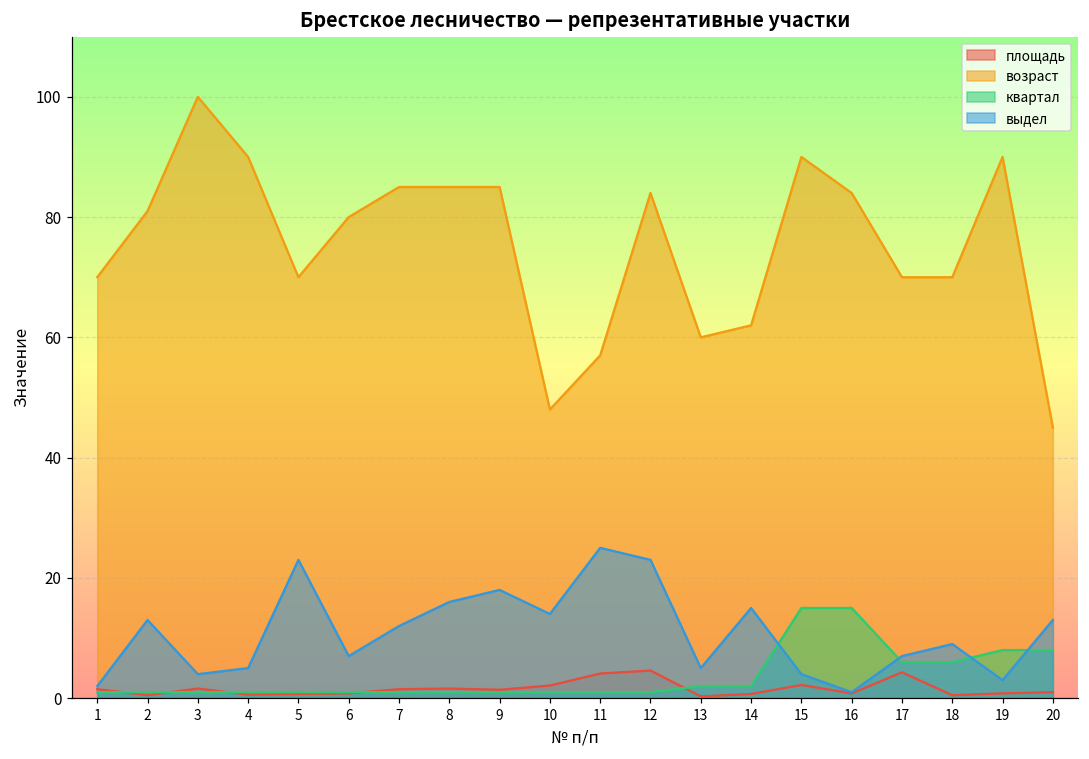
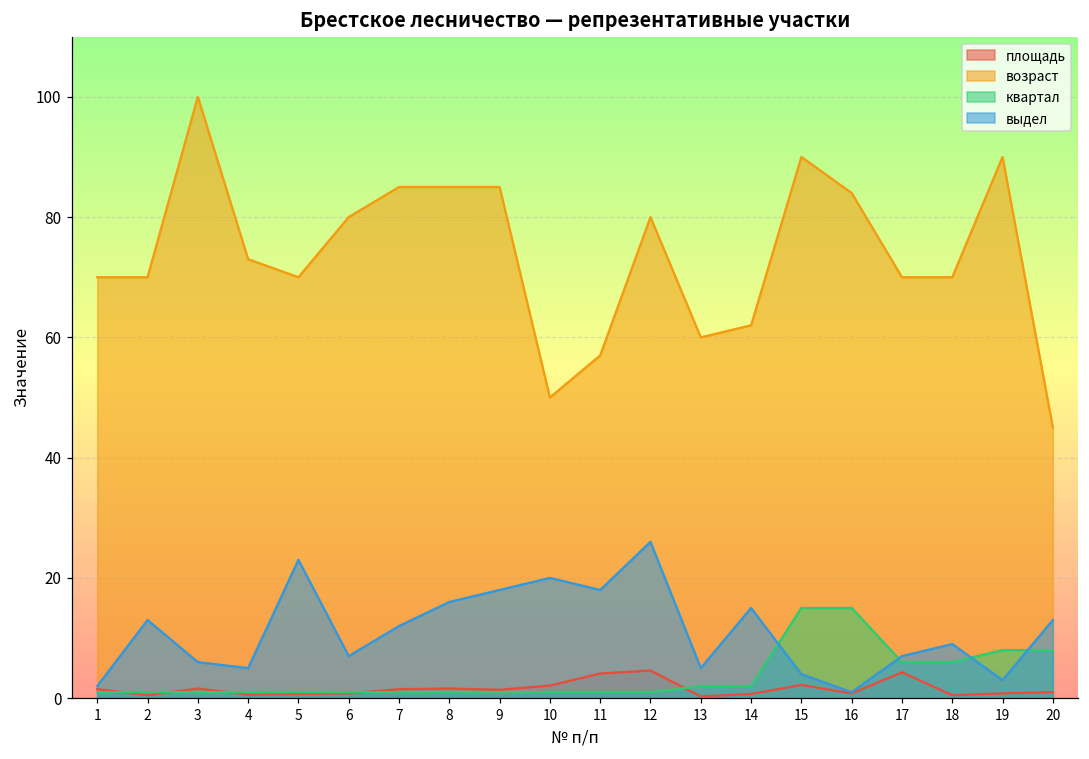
возраст, 2: 81 -> 70
выдел, 3: 4 -> 6
возраст, 4: 90 -> 73
возраст, 10: 48 -> 50
выдел, 10: 14 -> 20
выдел, 11: 25 -> 18
возраст, 12: 84 -> 80
выдел, 12: 23 -> 26
